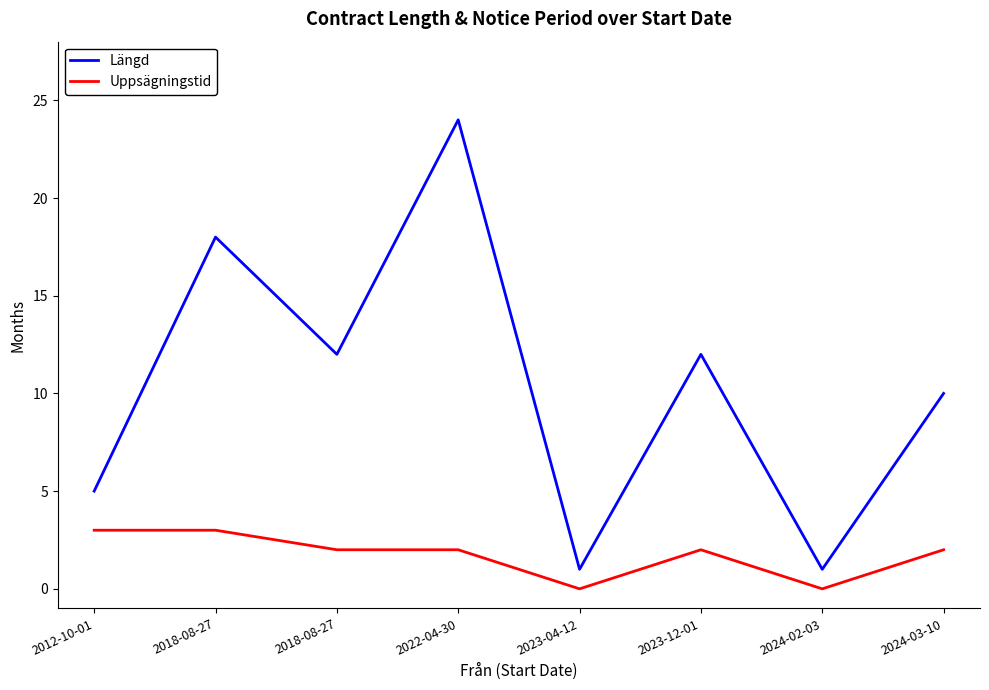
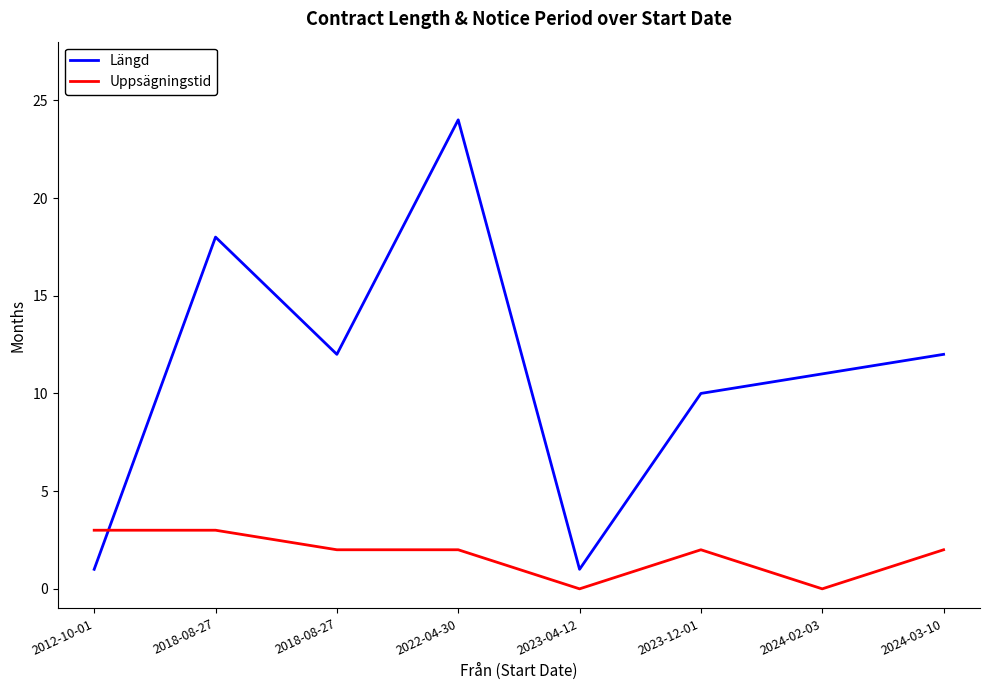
Längd, 2012-10-01: 5 -> 1
Längd, 2023-12-01: 12 -> 10
Längd, 2024-02-03: 1 -> 11
Längd, 2024-03-10: 10 -> 12
